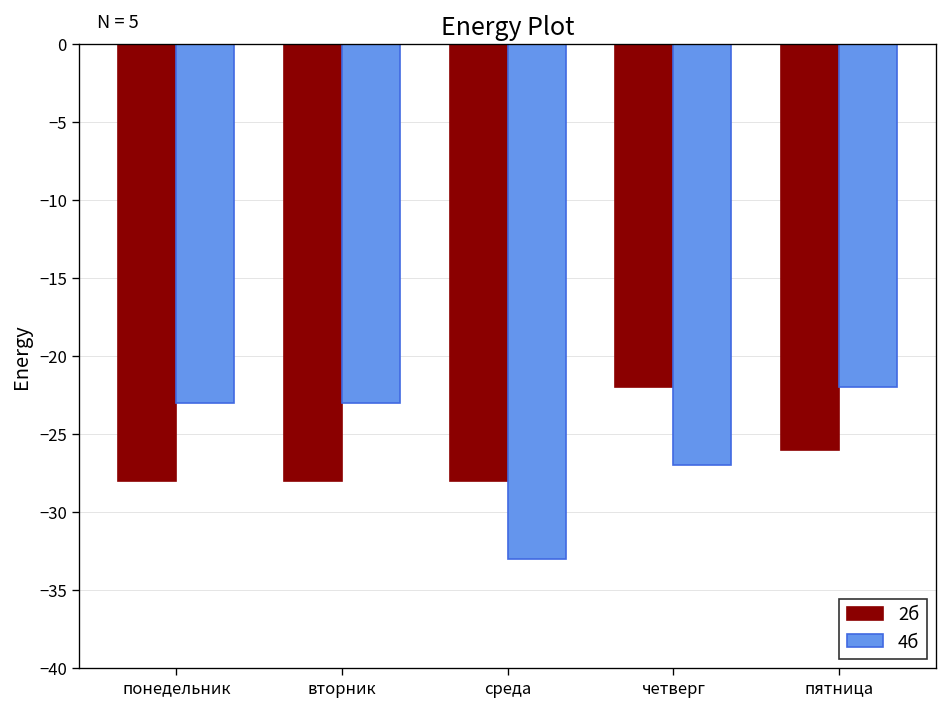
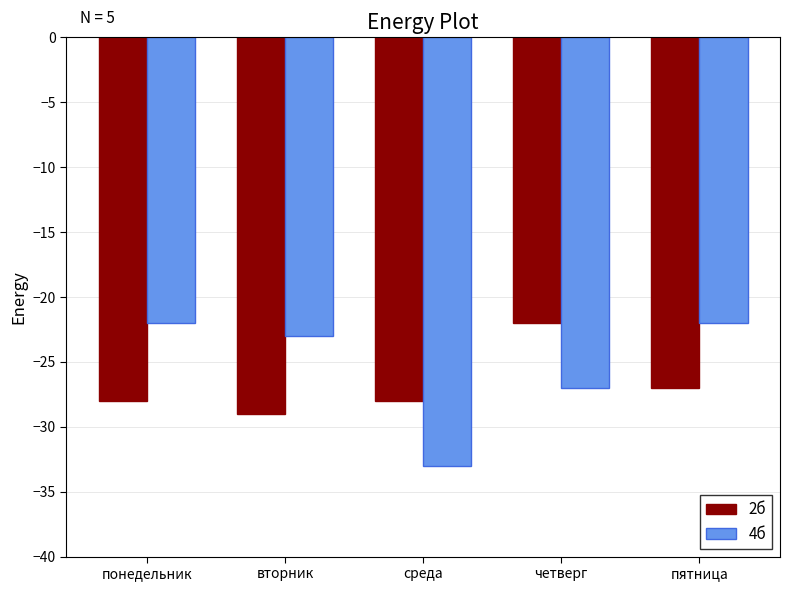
4б, понедельник: -23 -> -22
2б, вторник: -28 -> -29
2б, пятница: -26 -> -27
